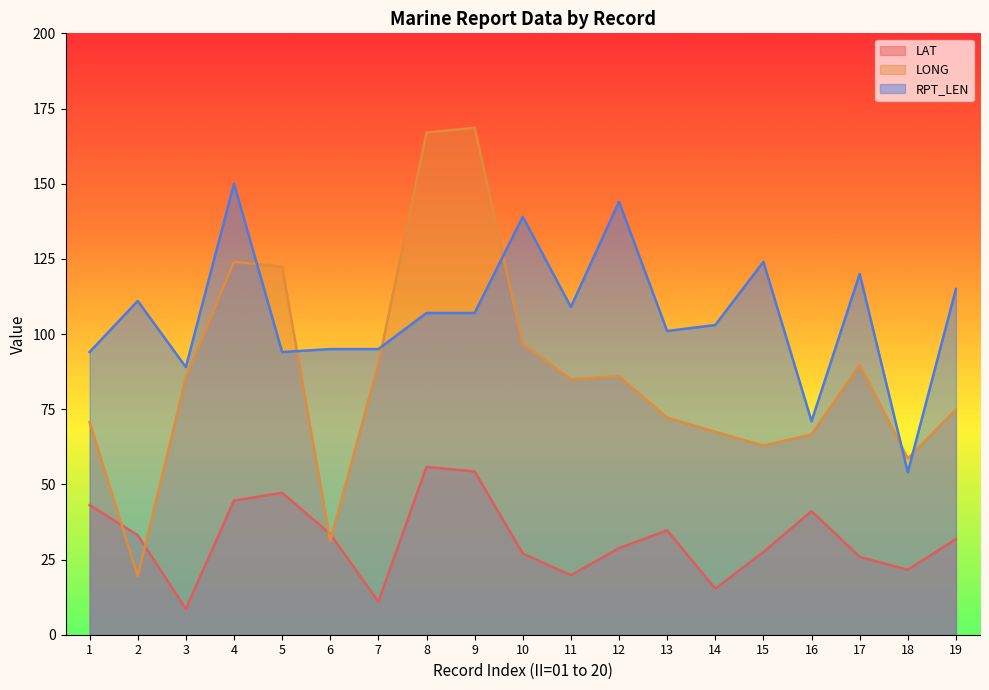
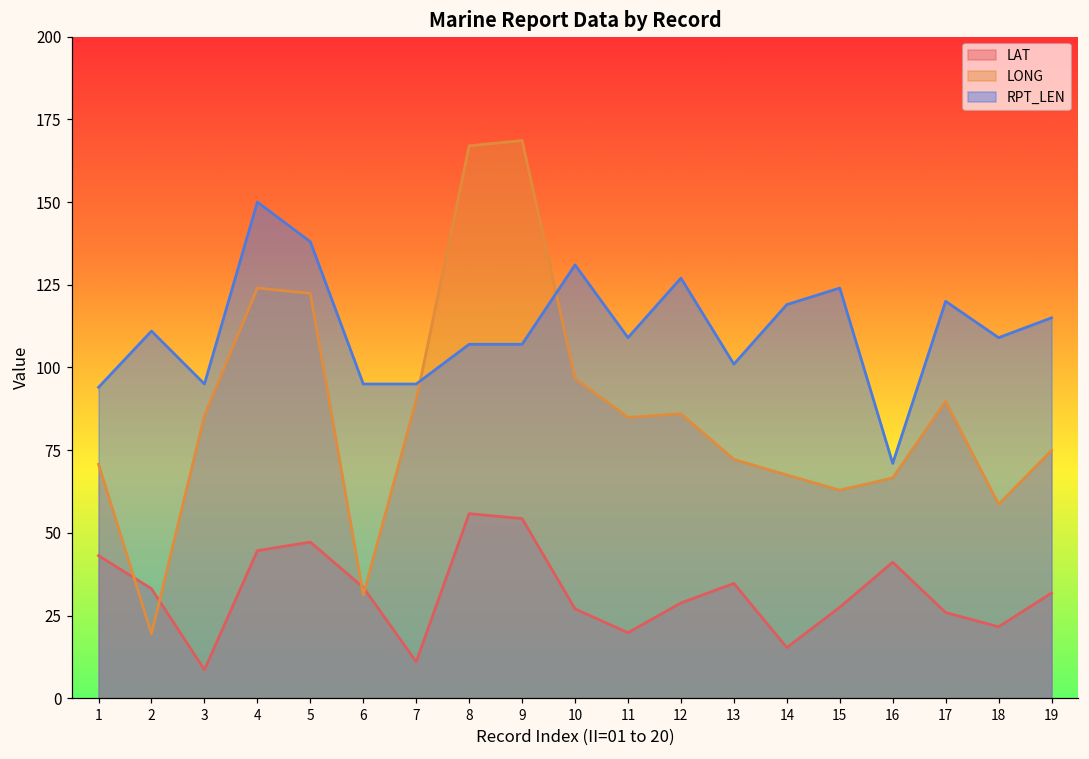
RPT_LEN, 3: 89 -> 95
RPT_LEN, 5: 94 -> 138
RPT_LEN, 10: 139 -> 131
RPT_LEN, 12: 144 -> 127
RPT_LEN, 14: 103 -> 119
RPT_LEN, 18: 54 -> 109
